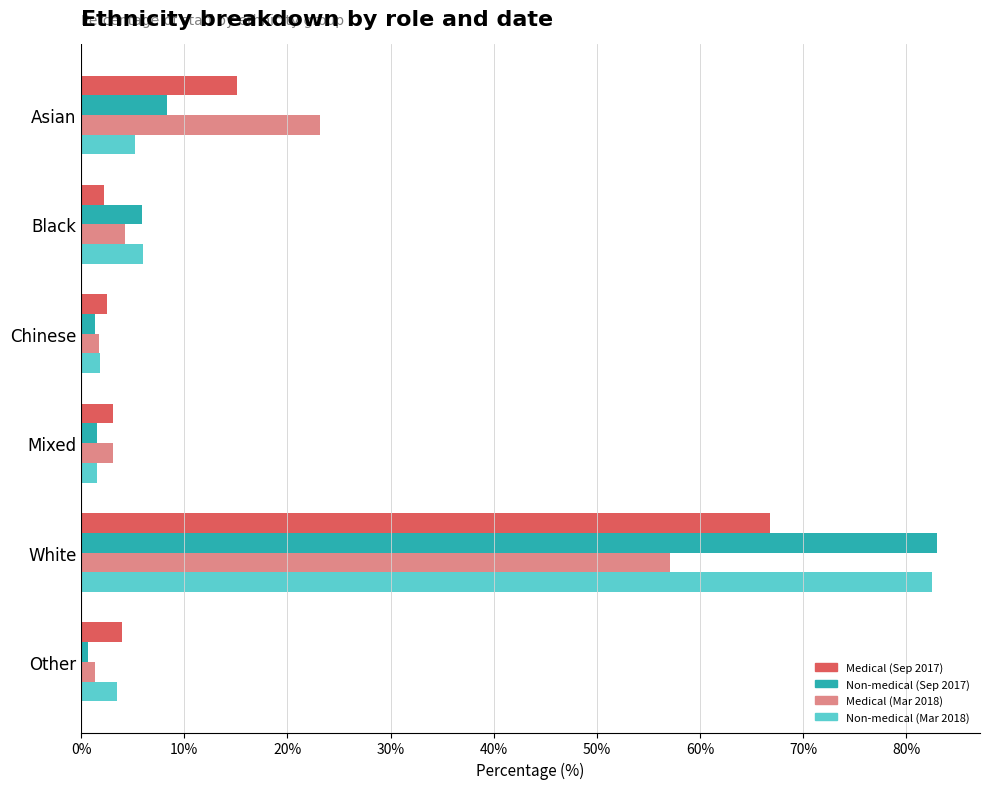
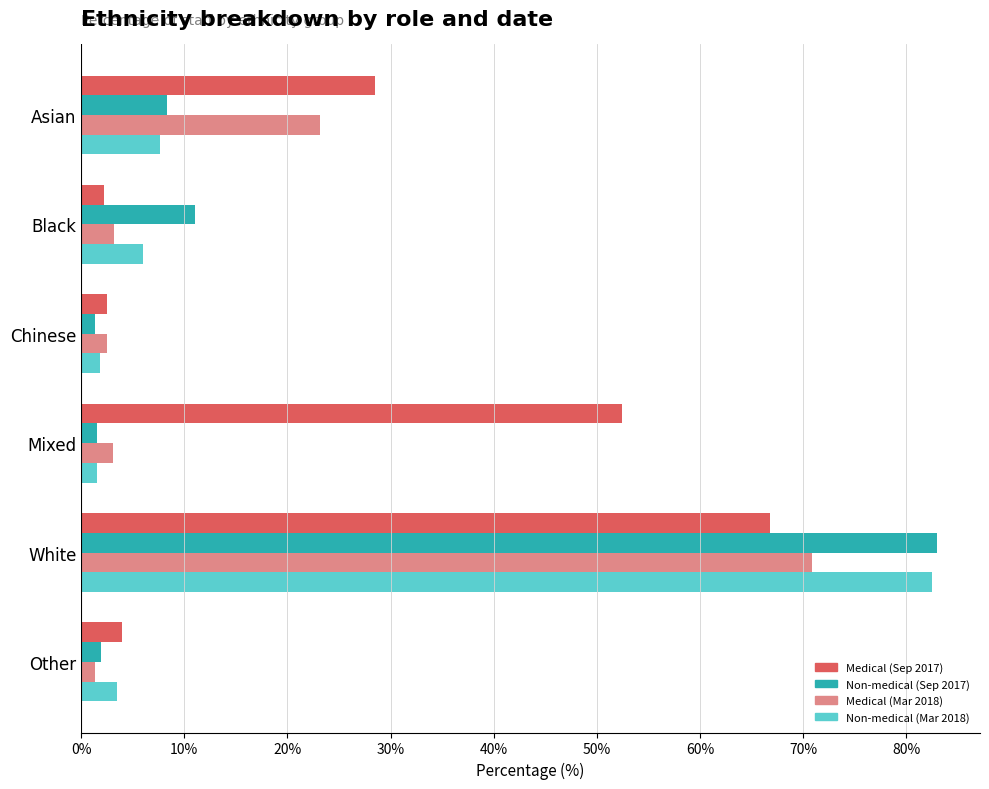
Medical (Sep 2017), Asian: 15.1% -> 28.5%
Non-medical (Mar 2018), Asian: 5.2% -> 7.6%
Non-medical (Sep 2017), Black: 5.9% -> 11.0%
Medical (Mar 2018), Black: 4.2% -> 3.2%
Medical (Mar 2018), Chinese: 1.7% -> 2.5%
Medical (Sep 2017), Mixed: 3.1% -> 52.4%
Medical (Mar 2018), White: 57.1% -> 70.9%
Non-medical (Sep 2017), Other: 0.7% -> 1.9%
